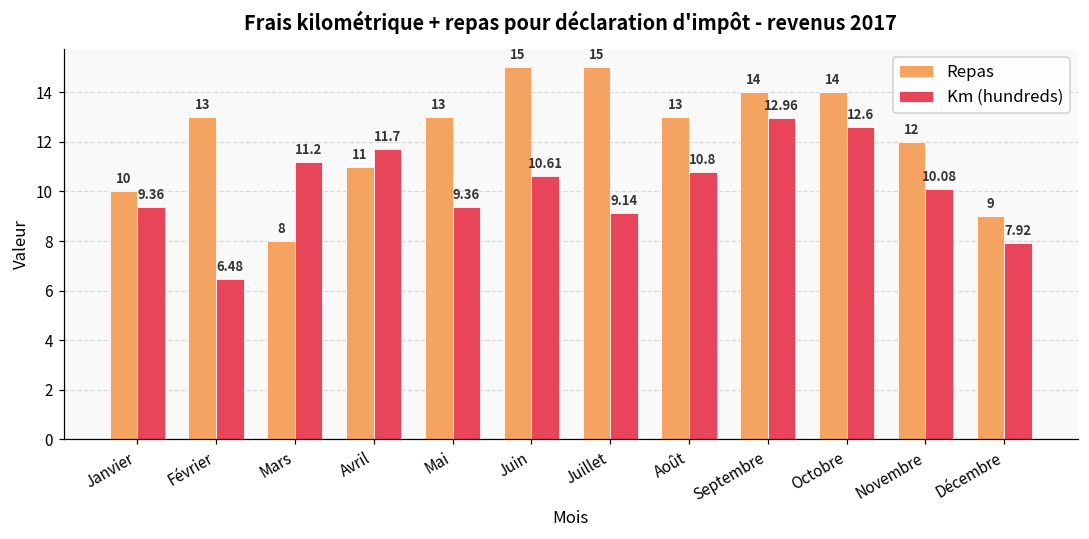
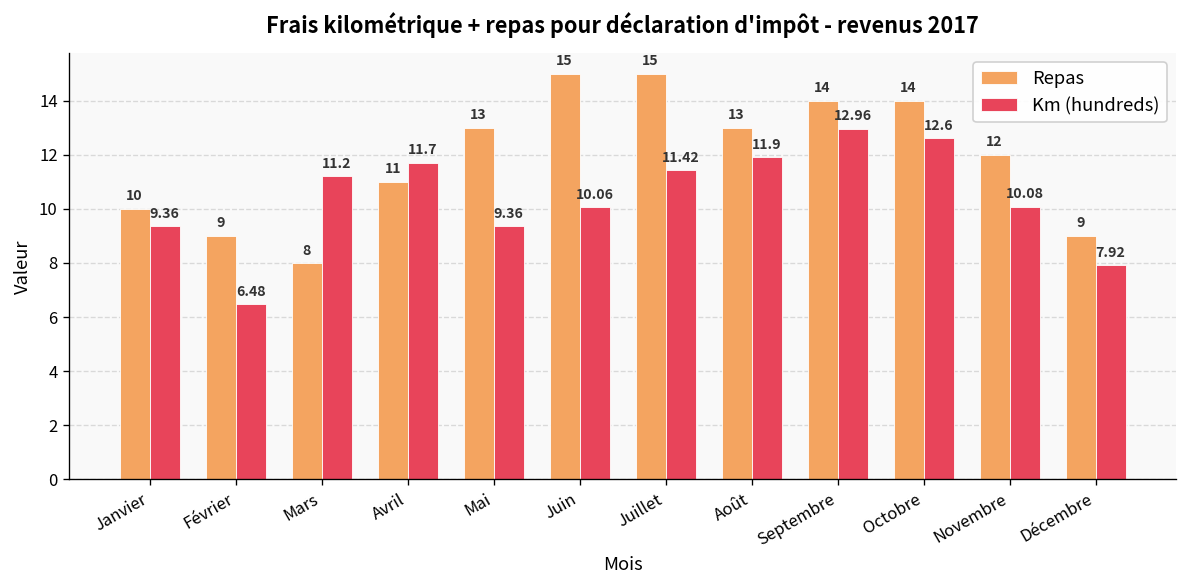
Repas, Février: 13 -> 9
Km (hundreds), Juin: 10.61 -> 10.06
Km (hundreds), Juillet: 9.14 -> 11.42
Km (hundreds), Août: 10.8 -> 11.9
